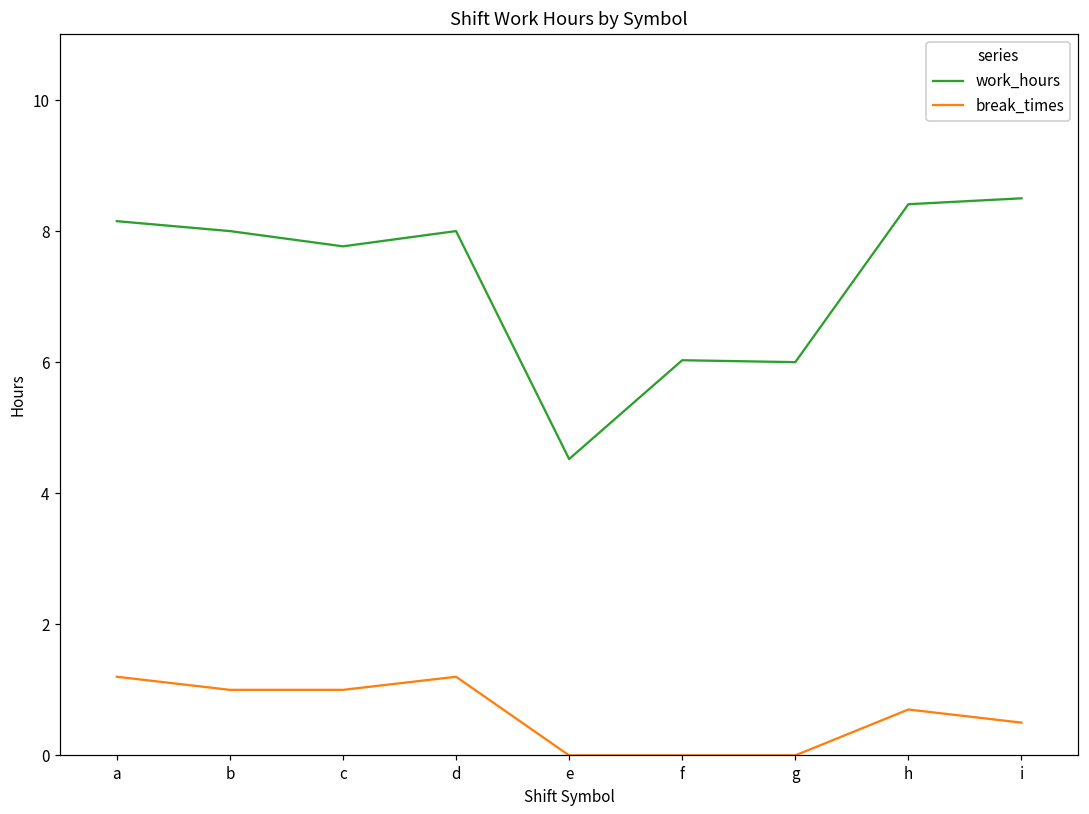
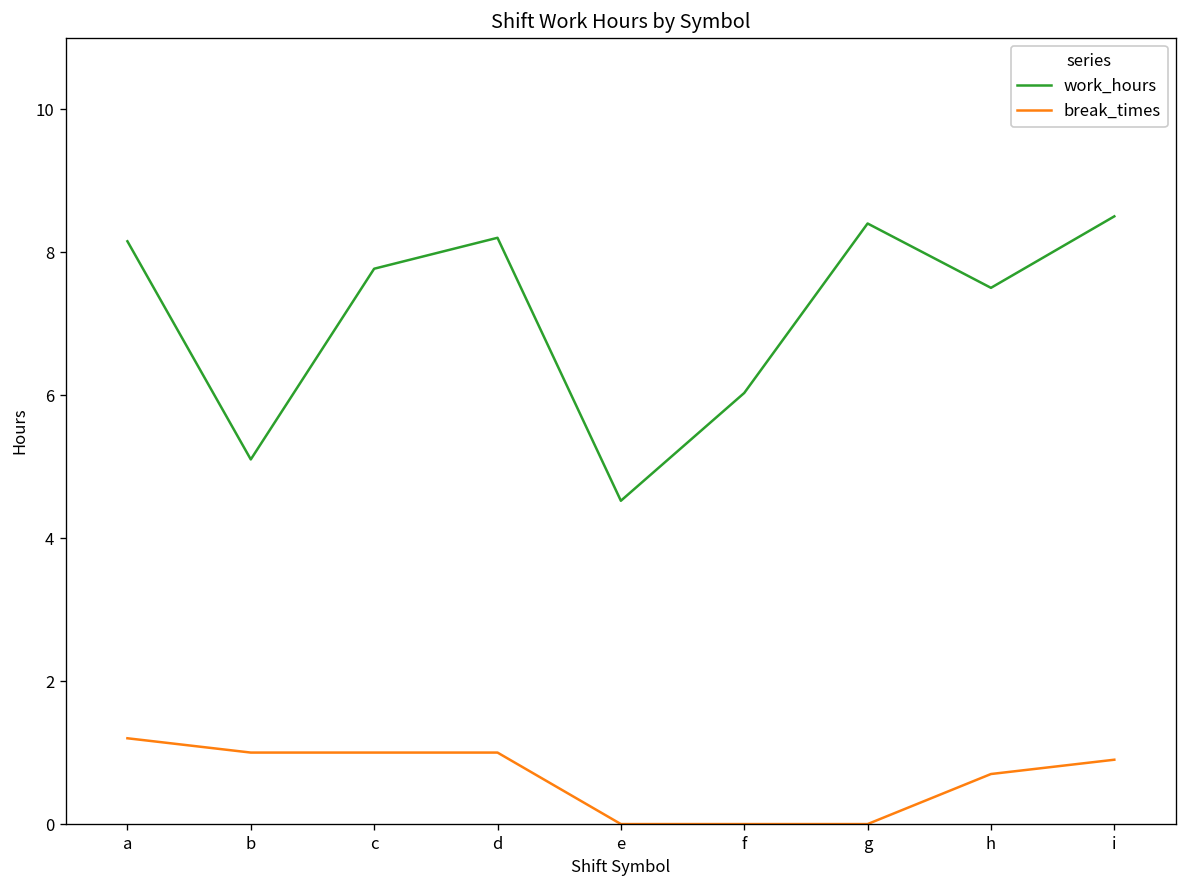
work_hours, b: 8.0 -> 5.1
work_hours, d: 8.0 -> 8.2
break_times, d: 1.2 -> 1.0
work_hours, g: 6.0 -> 8.4
work_hours, h: 8.4 -> 7.5
break_times, i: 0.5 -> 0.9
